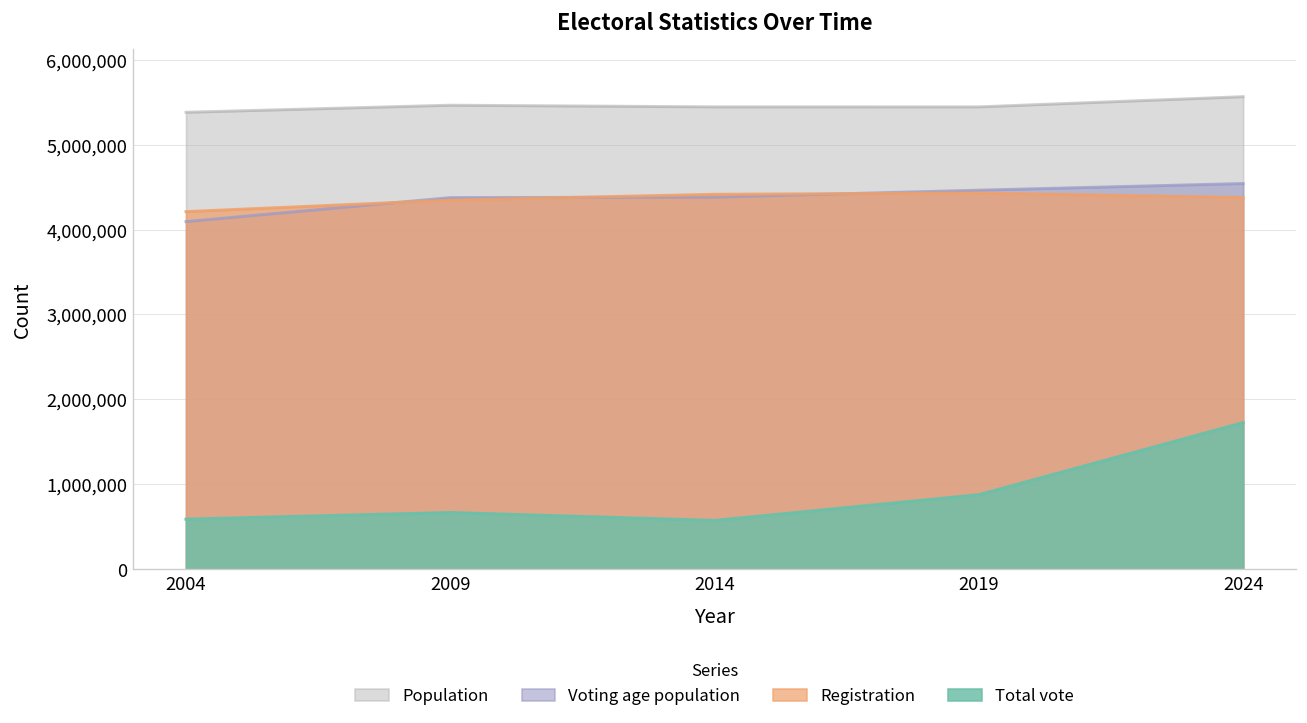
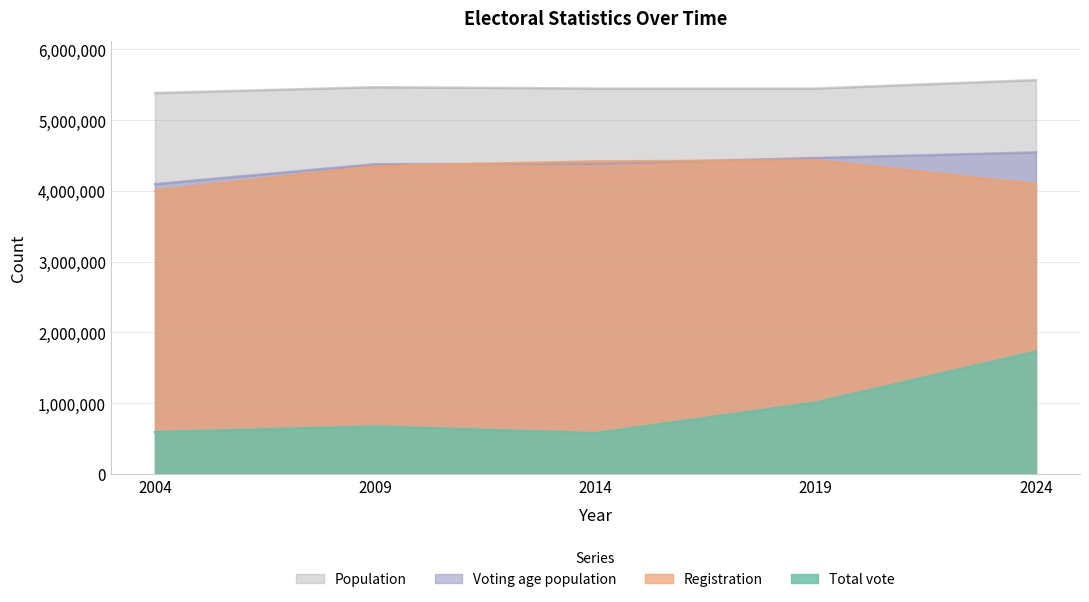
Registration, 2004: 4,200,000 -> 4,000,000
Total vote, 2019: 900,000 -> 1,000,000
Registration, 2024: 4,400,000 -> 4,100,000
